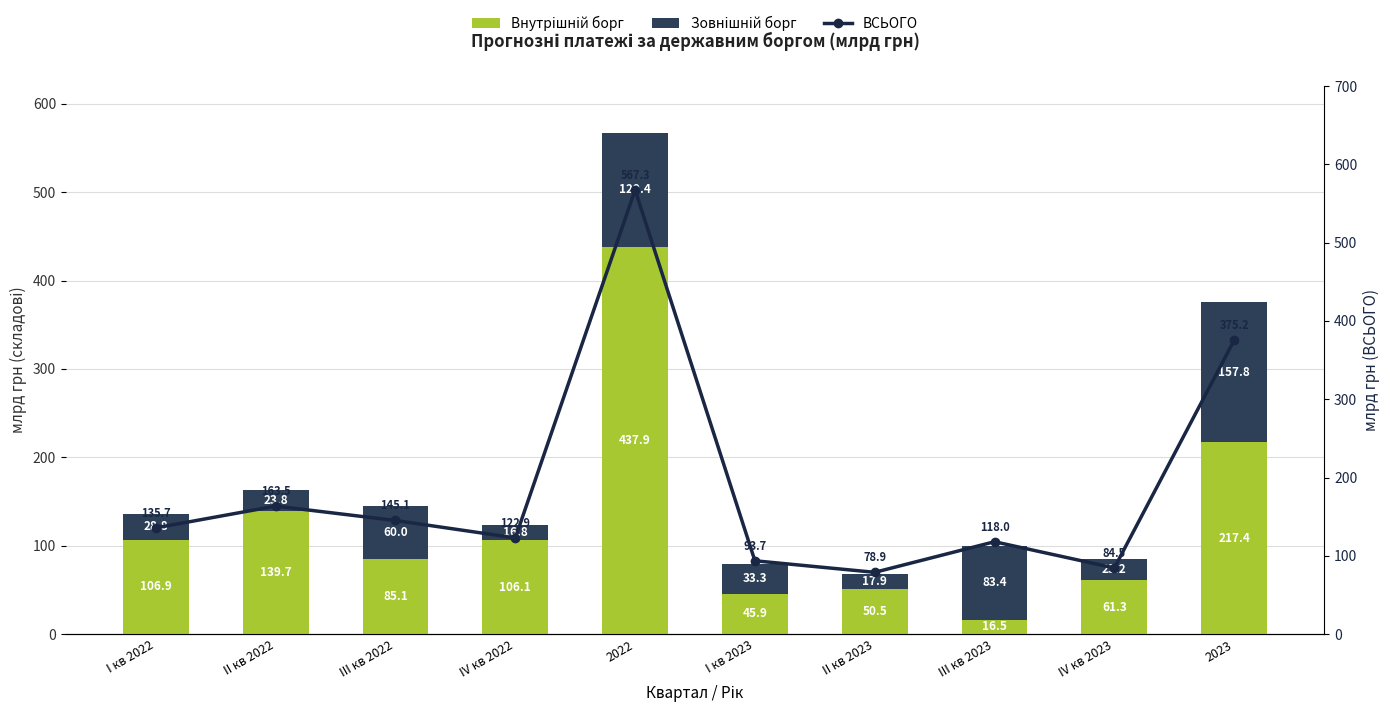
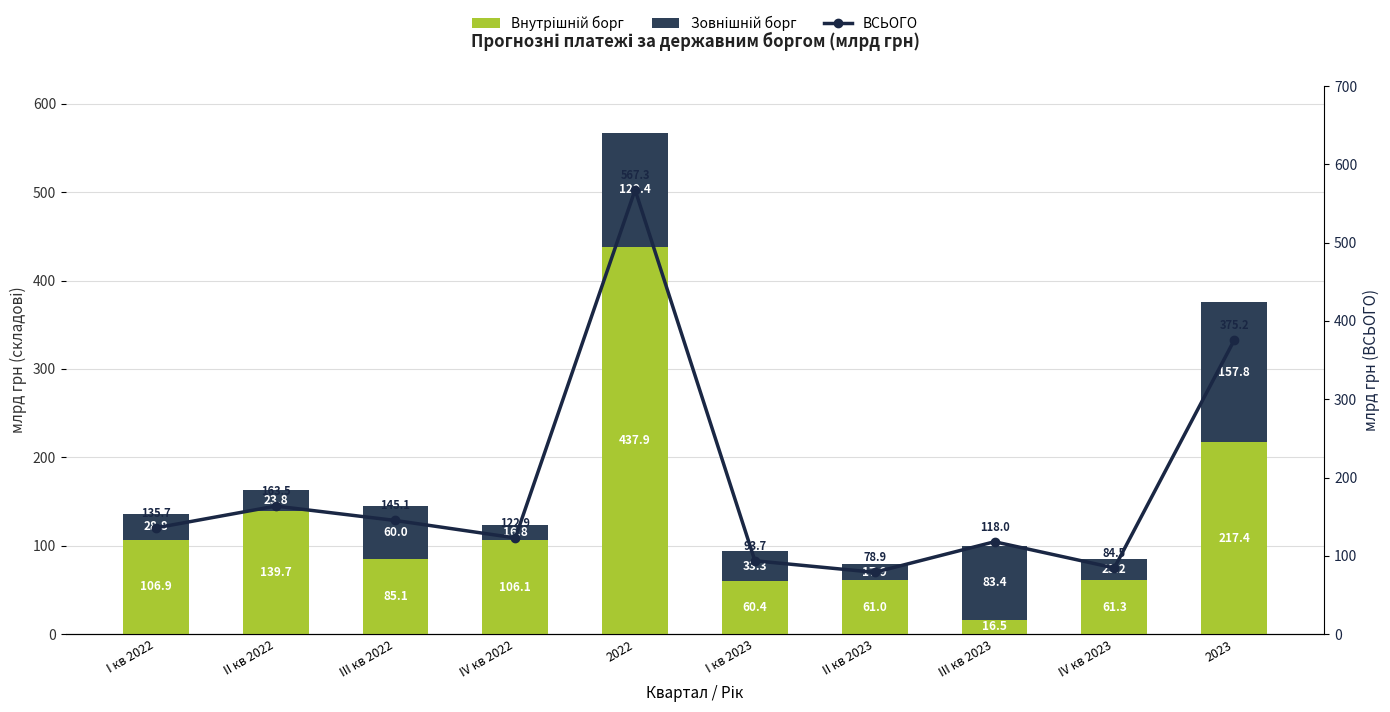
Внутрішній борг, І кв 2023: 45.9 -> 60.4
Внутрішній борг, ІІ кв 2023: 50.5 -> 61.0
